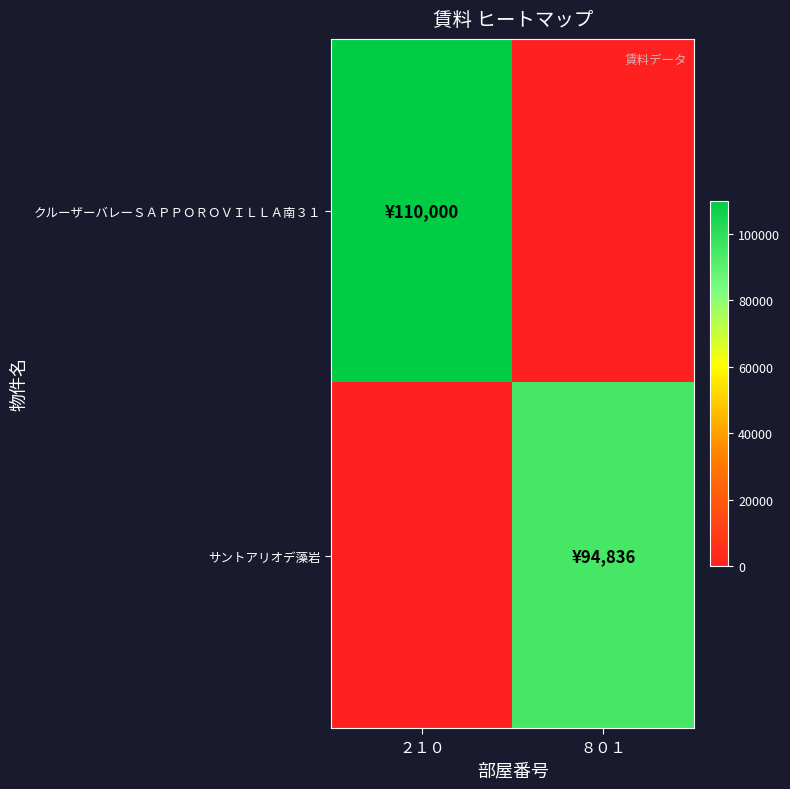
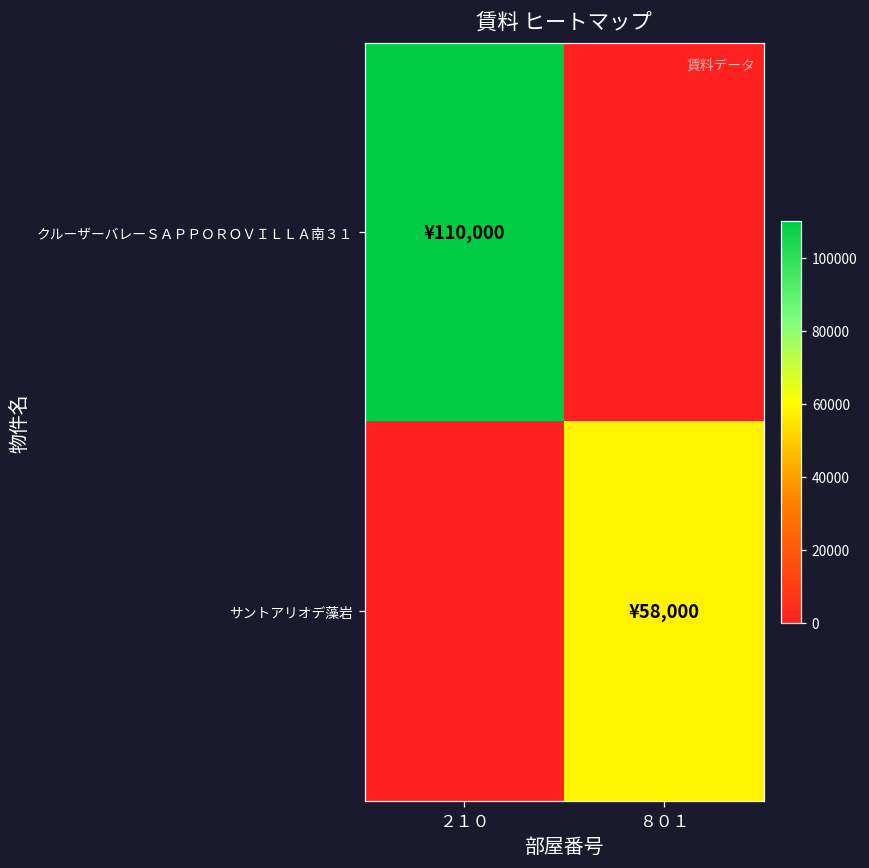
サントアリオデ藻岩, ８０１: ¥94,836 -> ¥58,000
